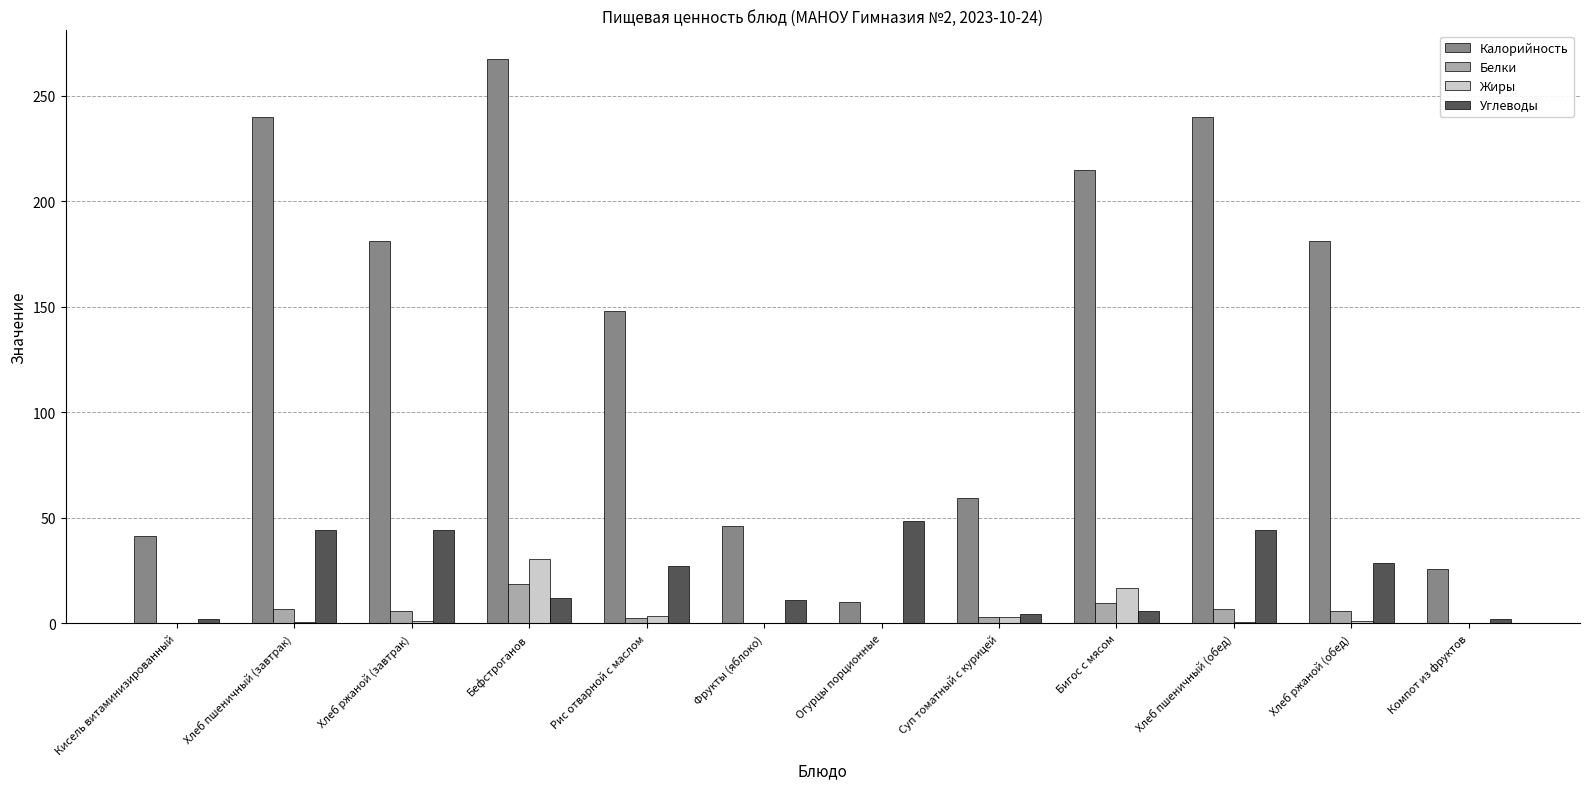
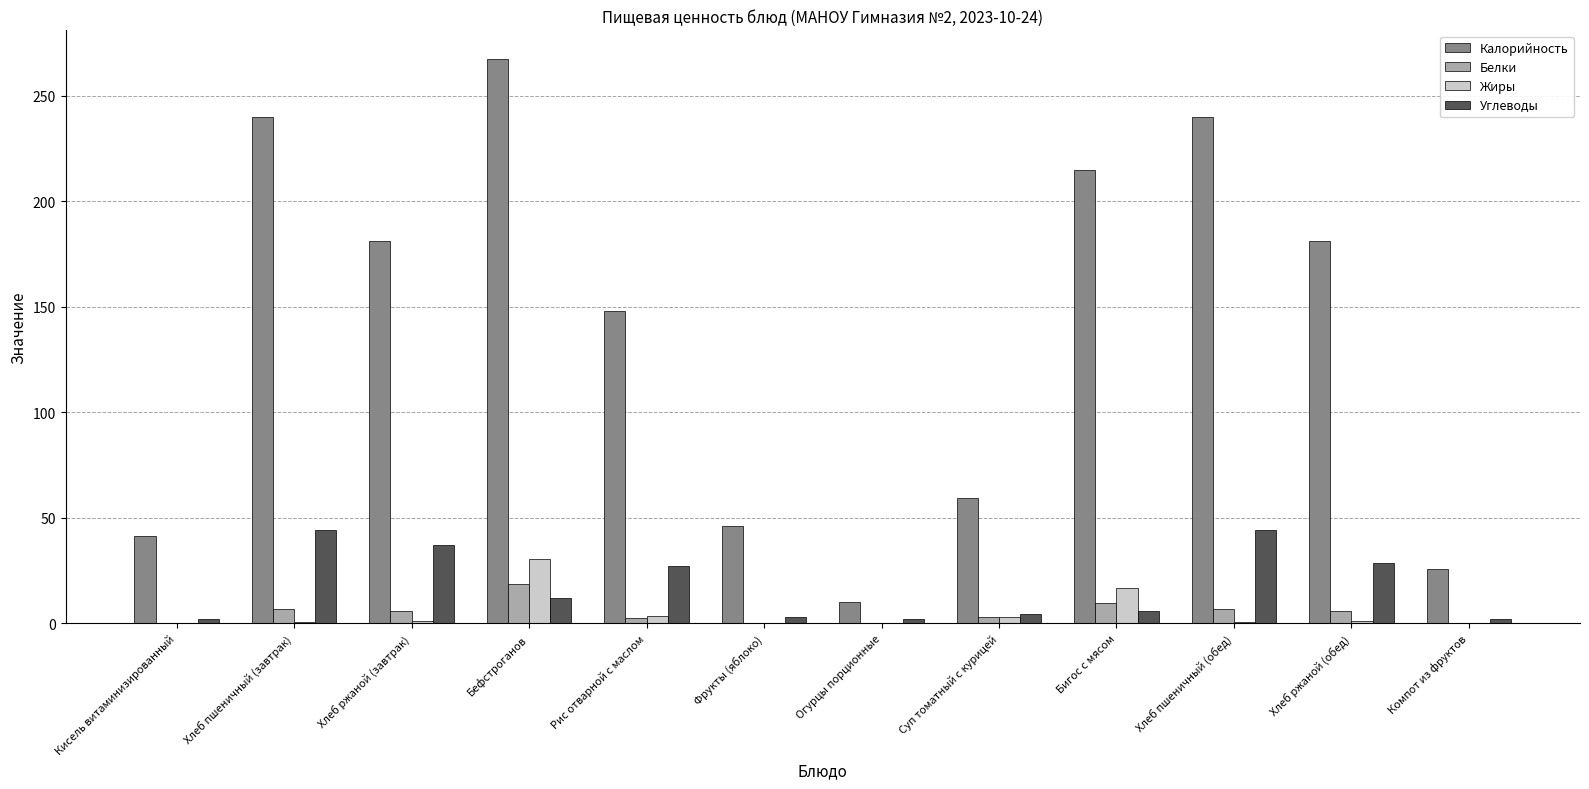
Углеводы, Хлеб ржаной (завтрак): 44 -> 37
Углеводы, Фрукты (яблоко): 11 -> 3
Углеводы, Огурцы порционные: 48 -> 2
